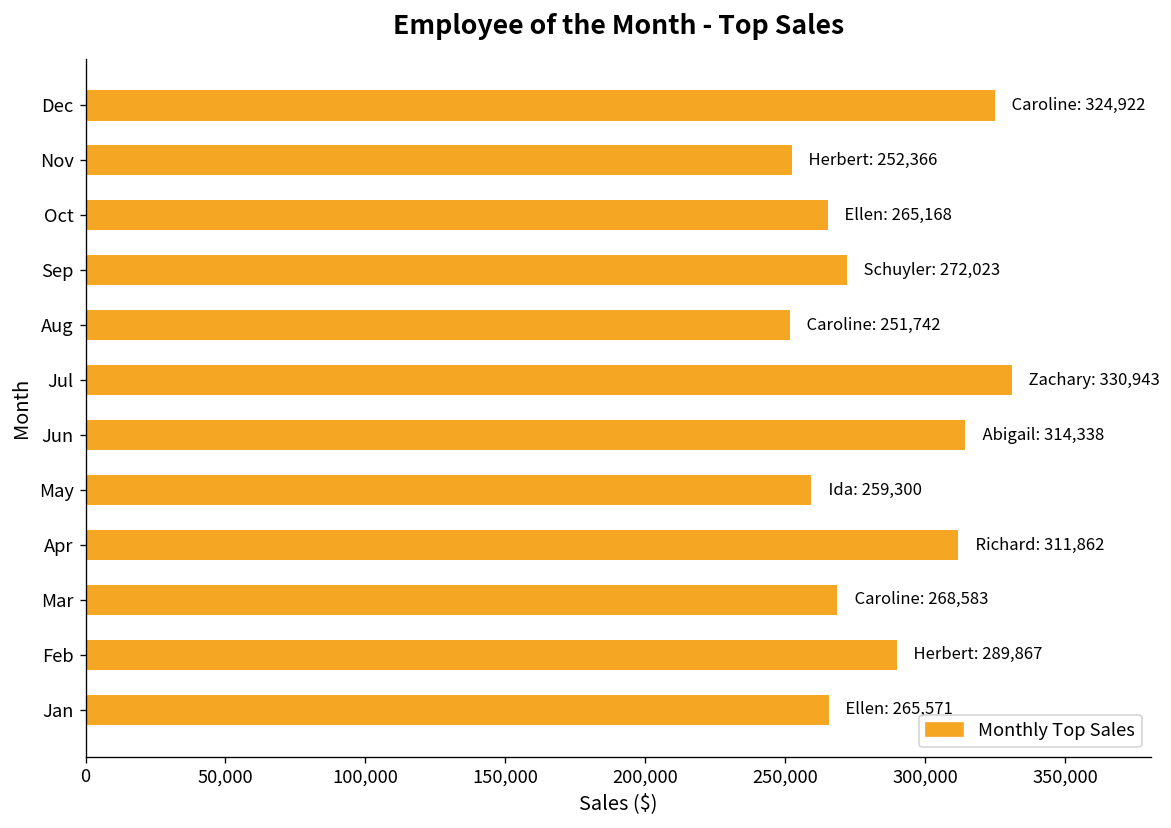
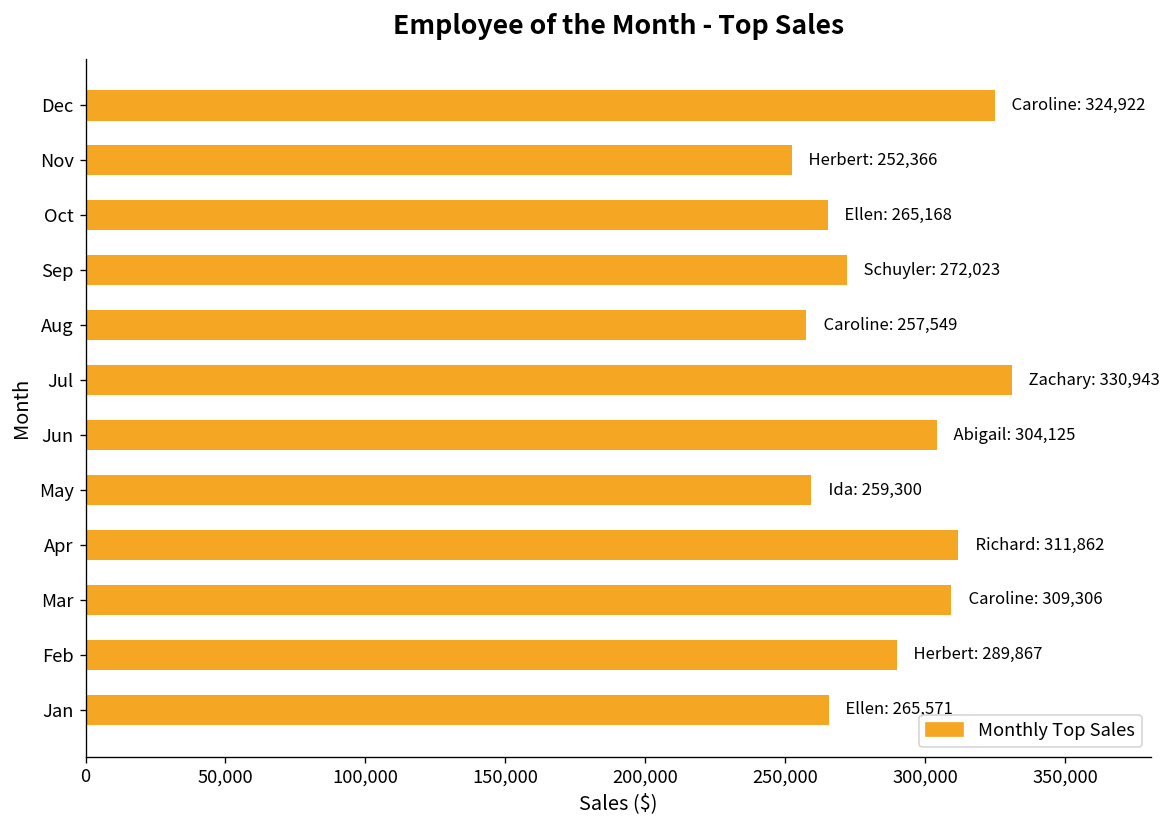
Aug: 251,742 -> 257,549
Jun: 314,338 -> 304,125
Mar: 268,583 -> 309,306
